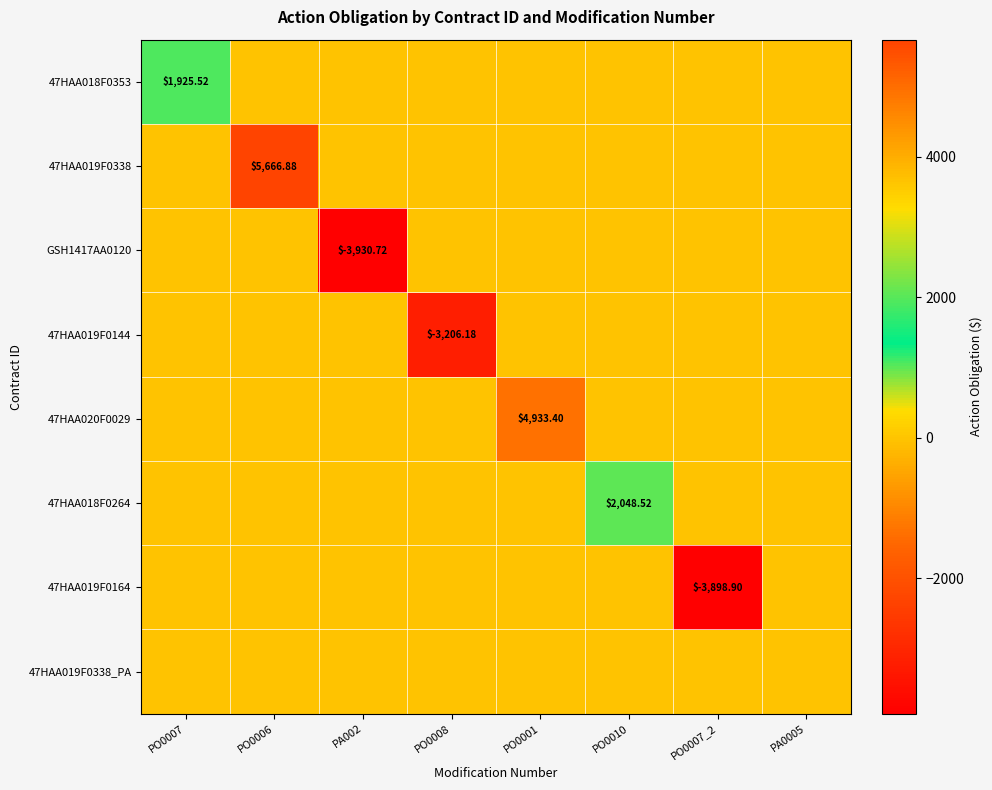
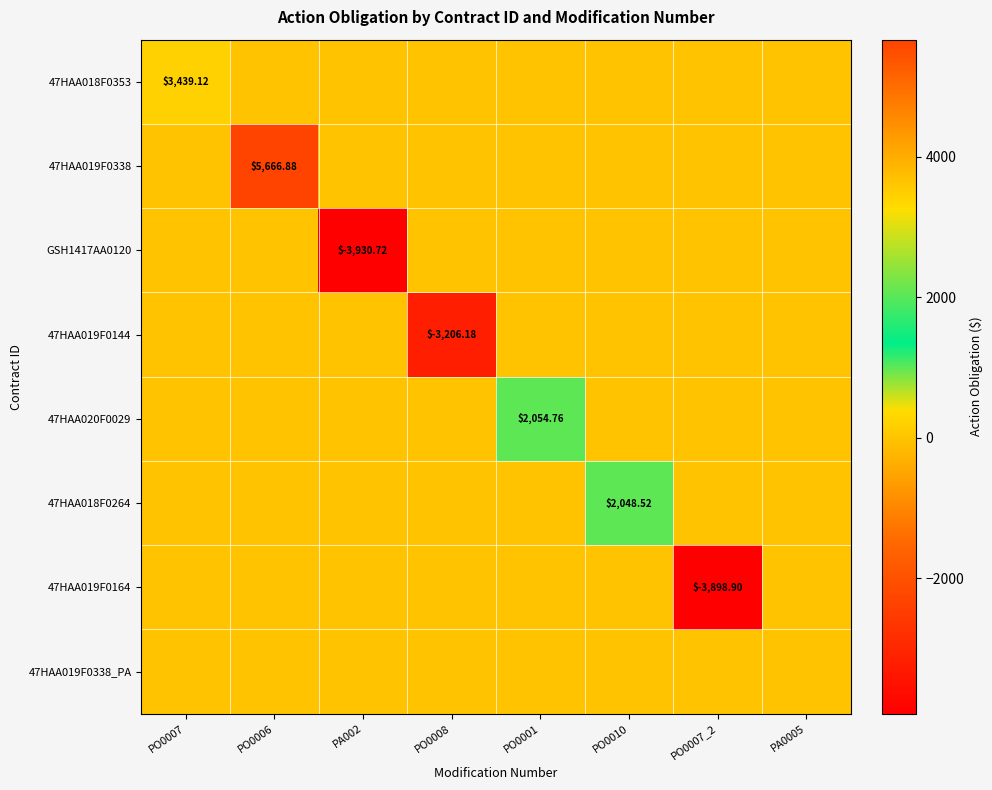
47HAA018F0353, PO0007: $1,925.52 -> $3,439.12
47HAA020F0029, PO0001: $4,933.40 -> $2,054.76
